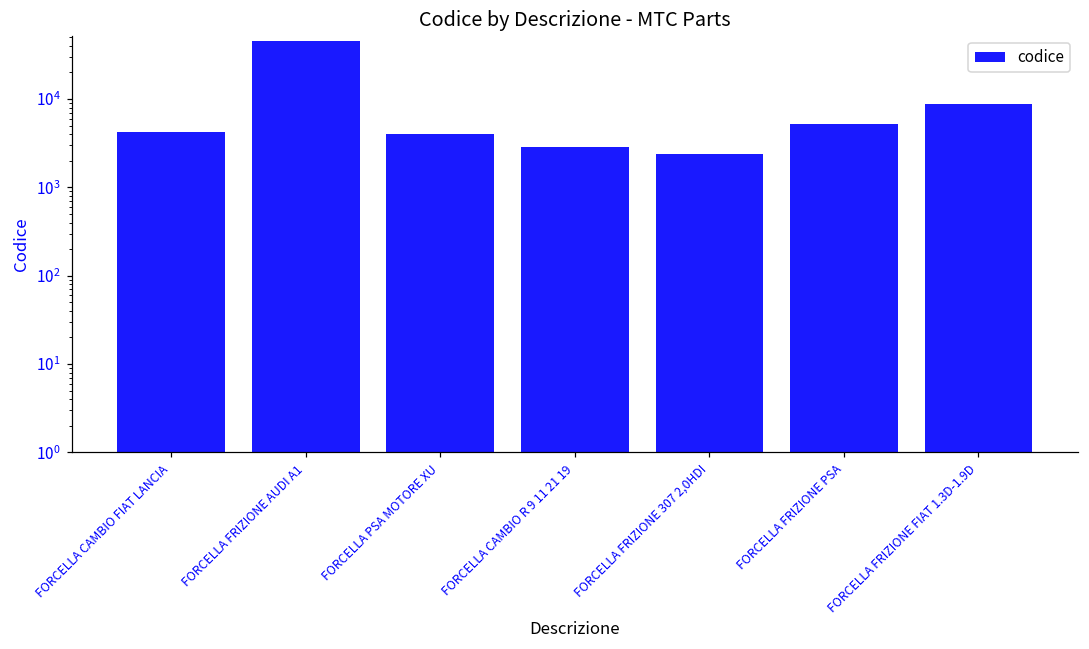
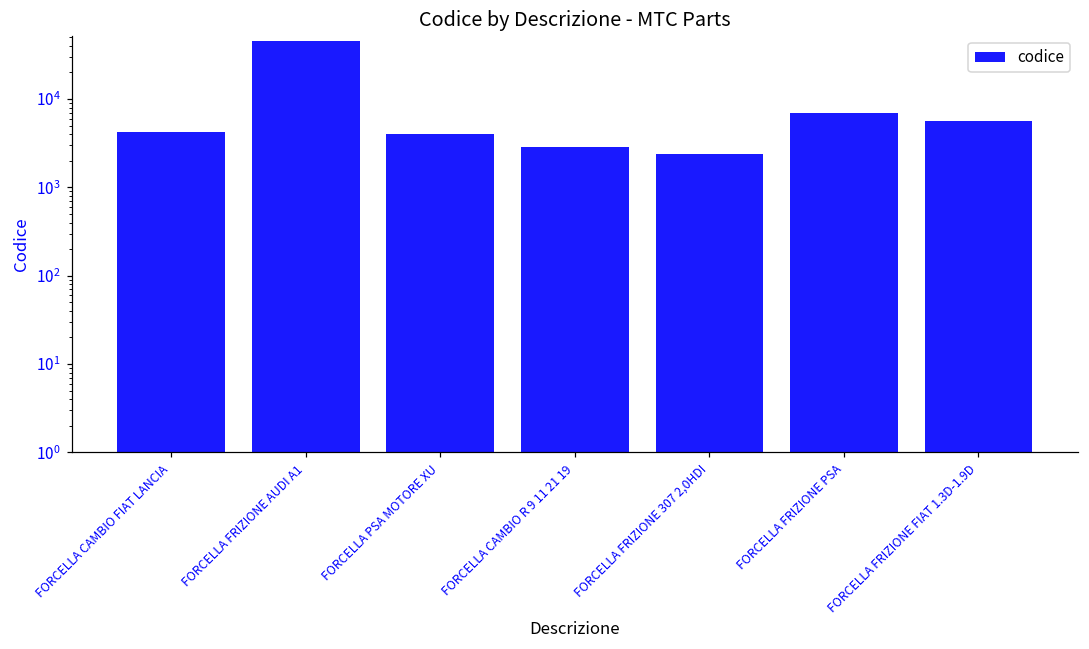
FORCELLA FRIZIONE PSA: 5000 -> 7000
FORCELLA FRIZIONE FIAT 1.3D-1.9D: 9000 -> 6000
